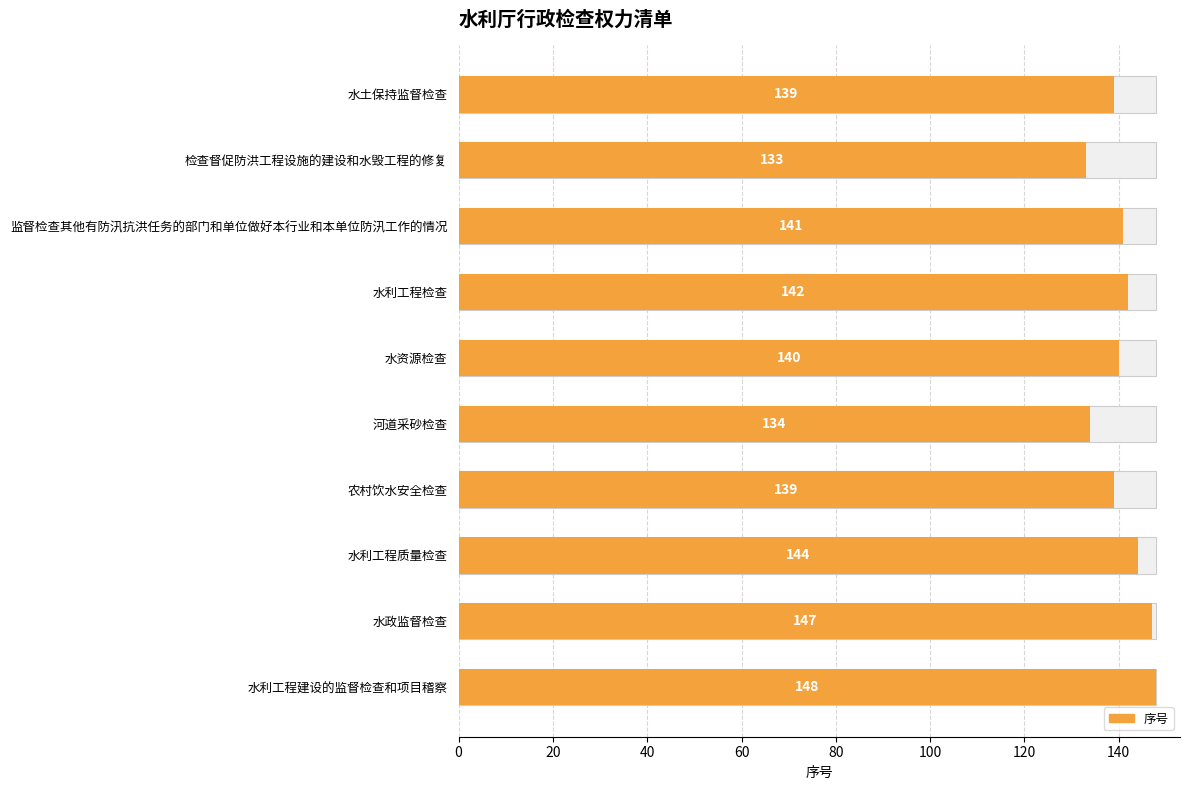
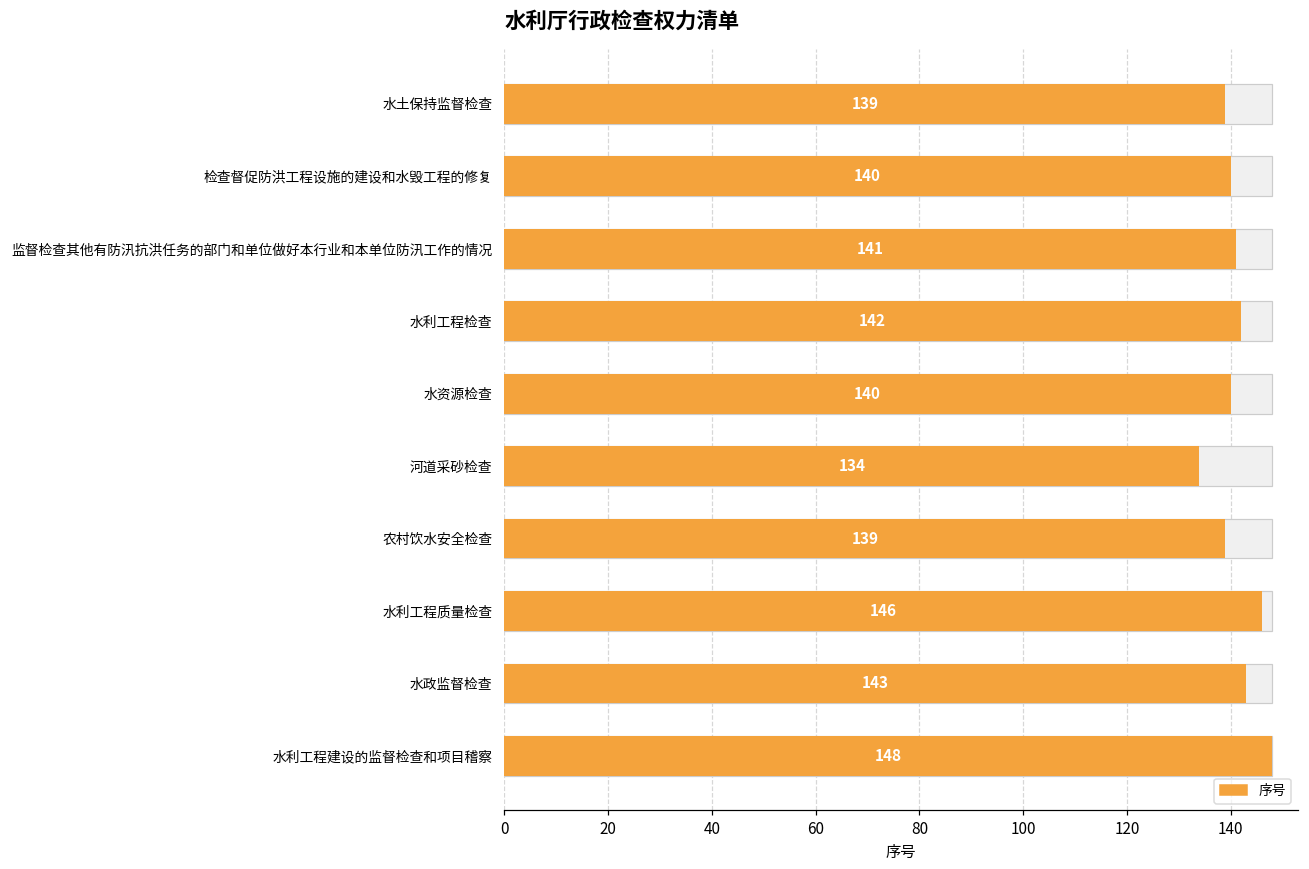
序号, 检查督促防洪工程设施的建设和水毁工程的修复: 133 -> 140
序号, 水利工程质量检查: 144 -> 146
序号, 水政监督检查: 147 -> 143
